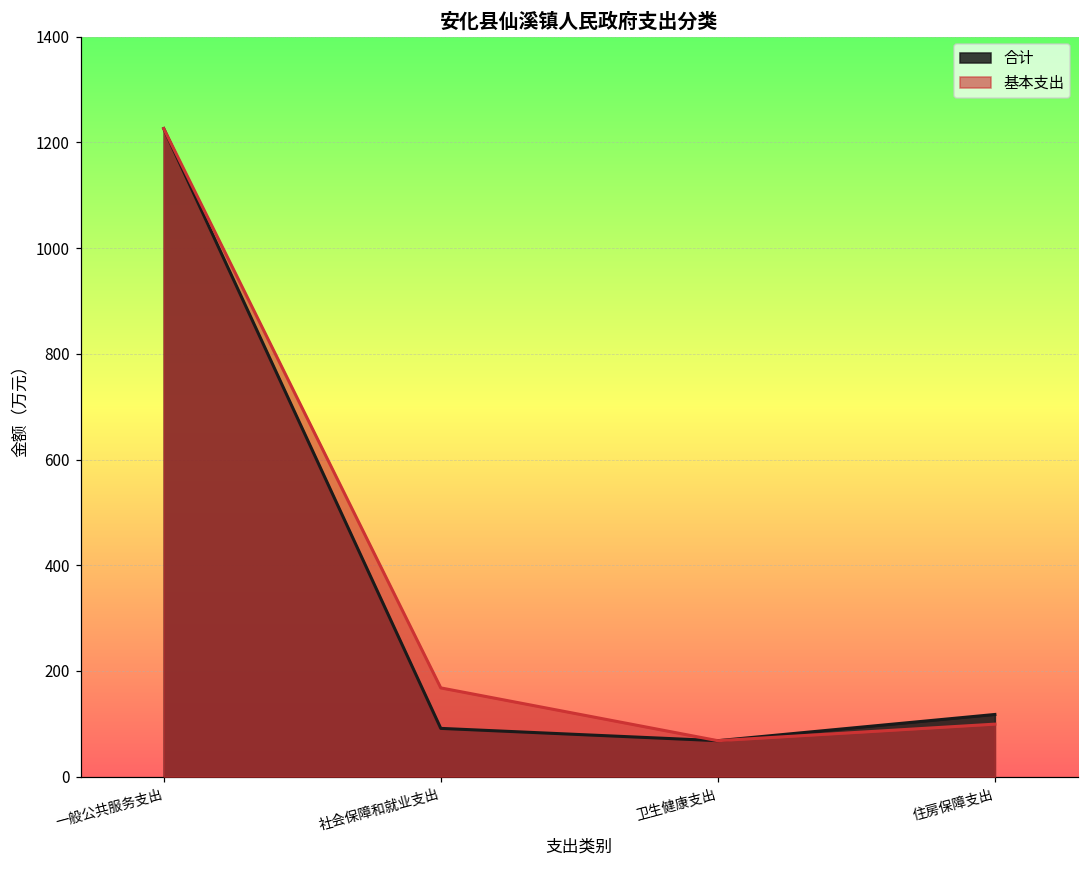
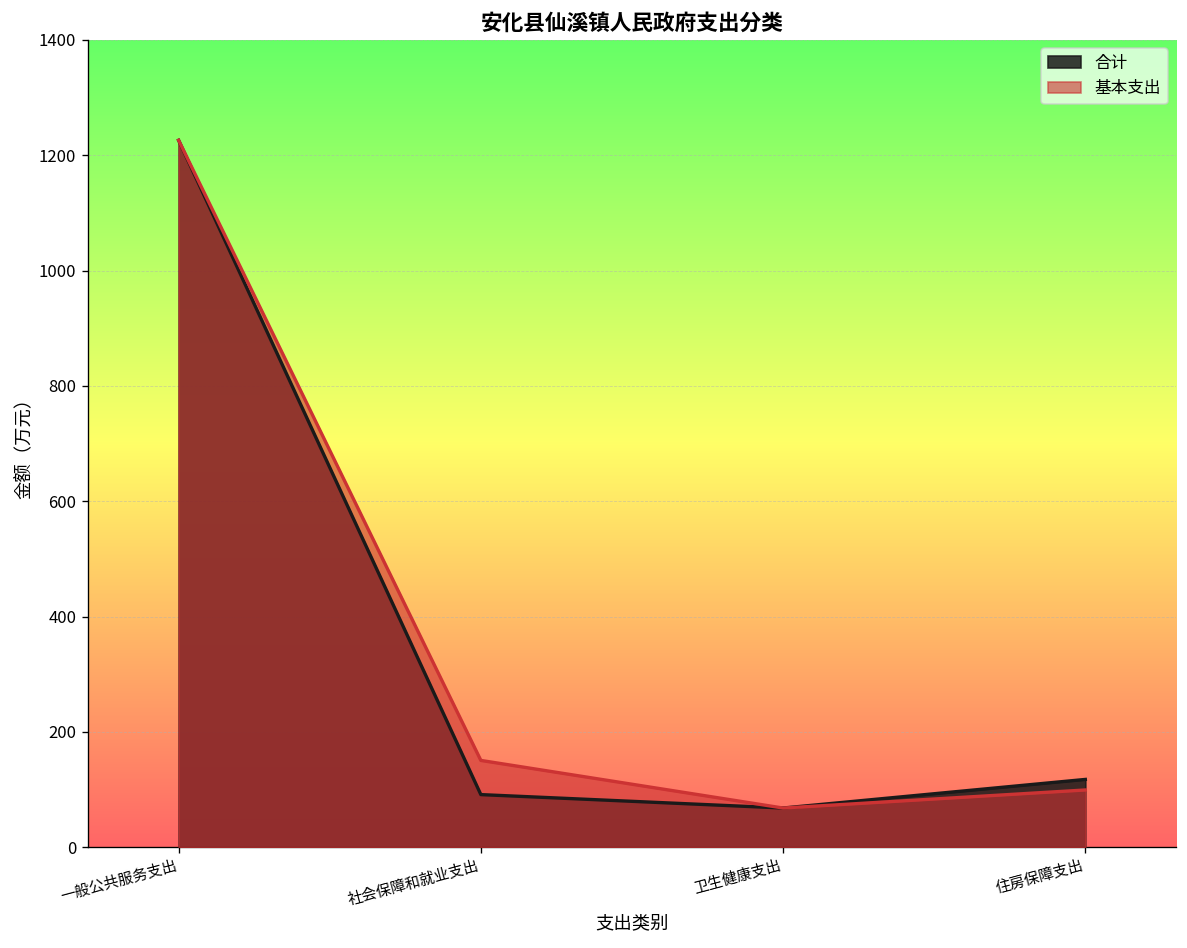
基本支出, 社会保障和就业支出: 170 -> 150
